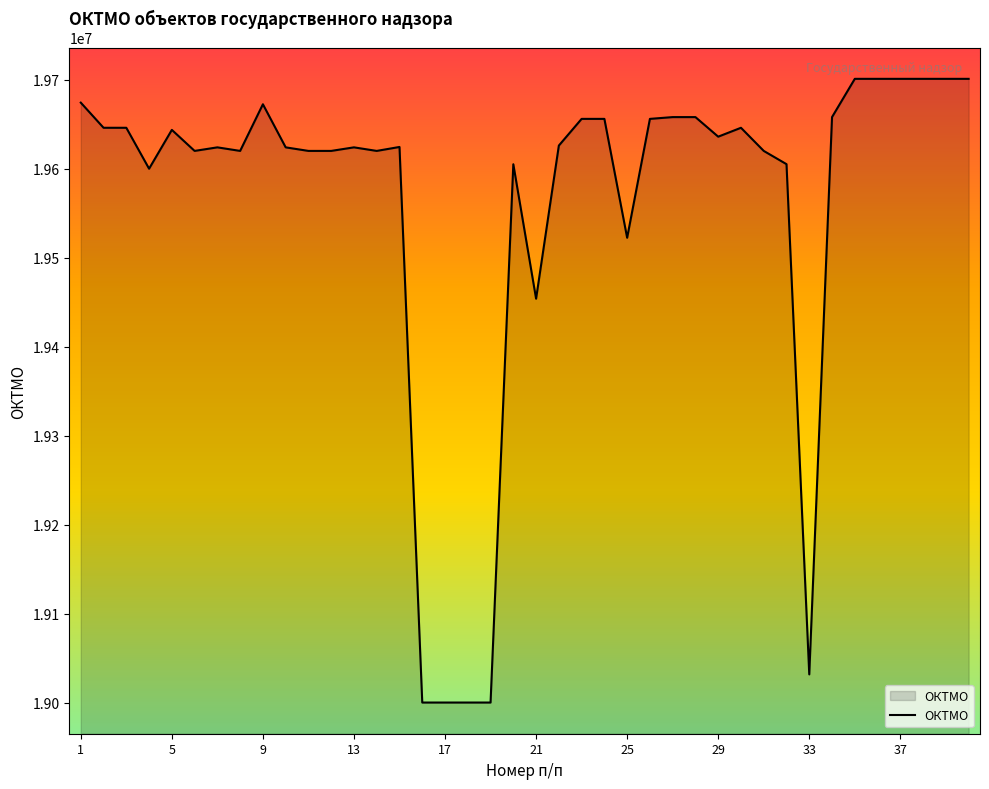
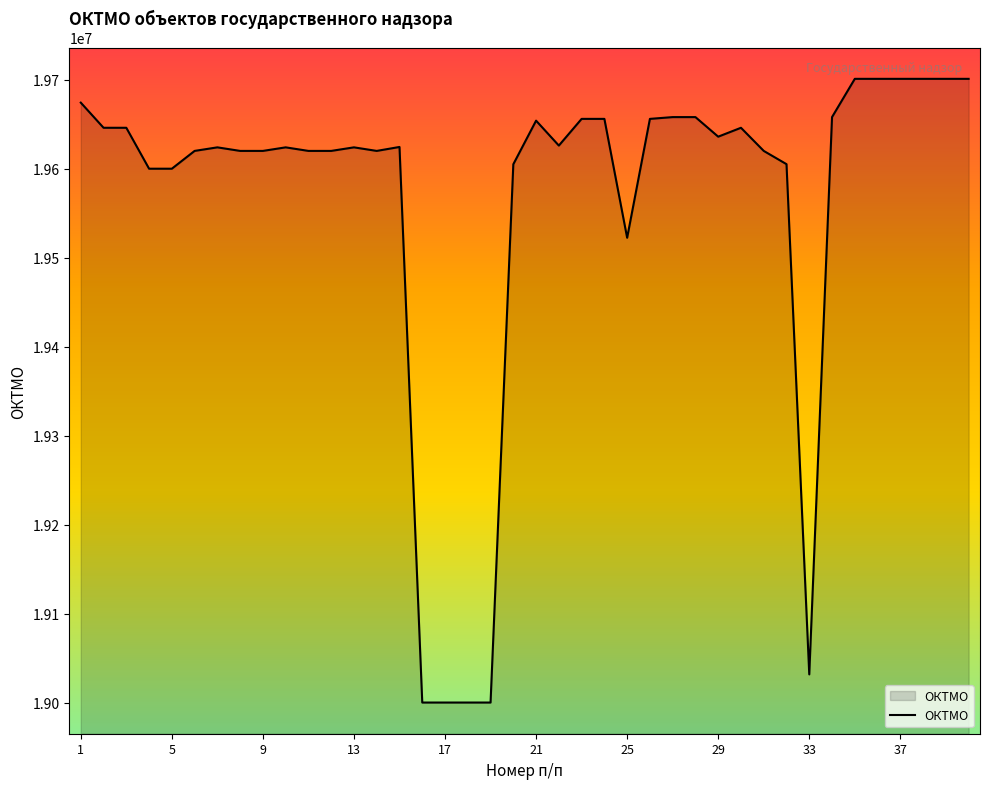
5: 19640000 -> 19600000
9: 19670000 -> 19620000
21: 19450000 -> 19650000
